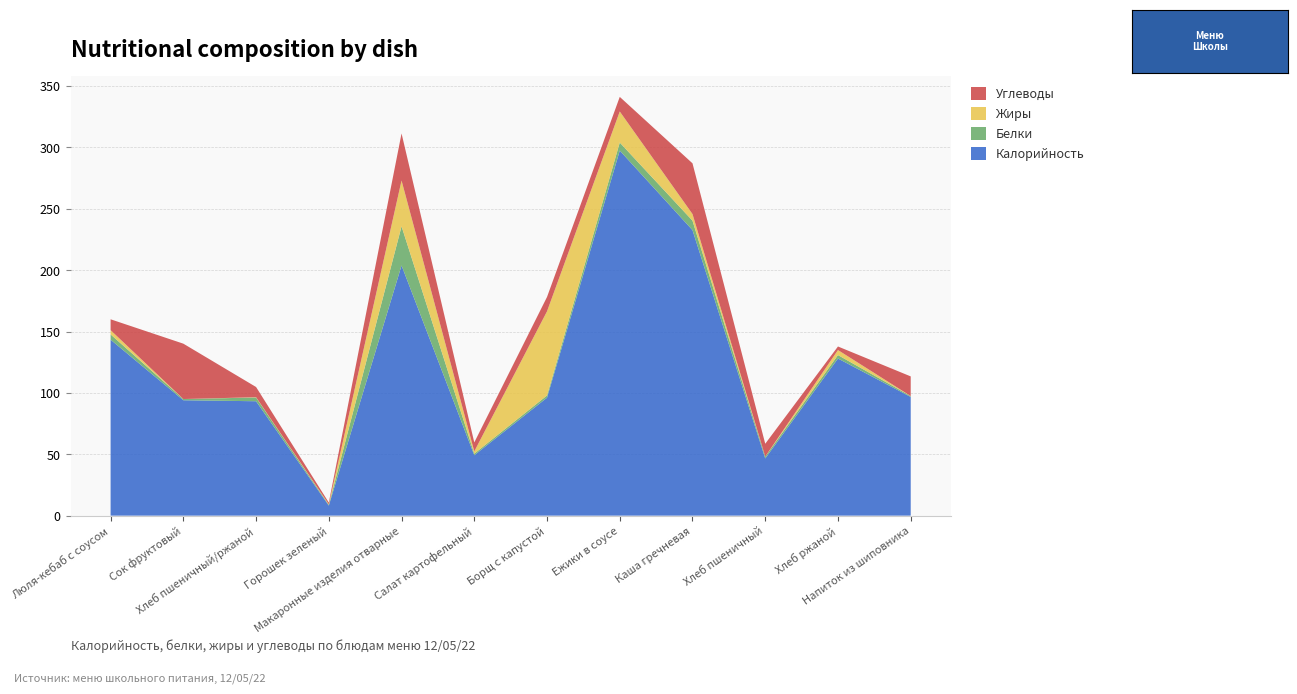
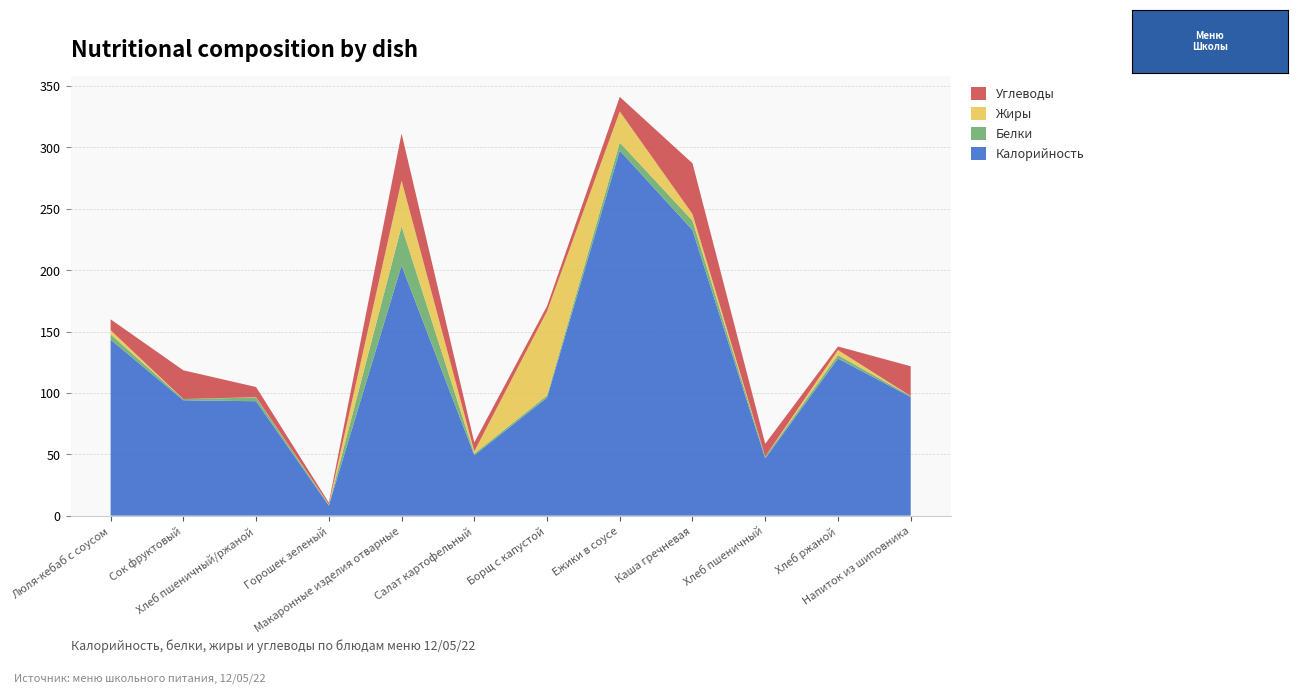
Углеводы, Сок фруктовый: 45 -> 23
Углеводы, Борщ с капустой: 12 -> 4
Углеводы, Напиток из шиповника: 16 -> 24
